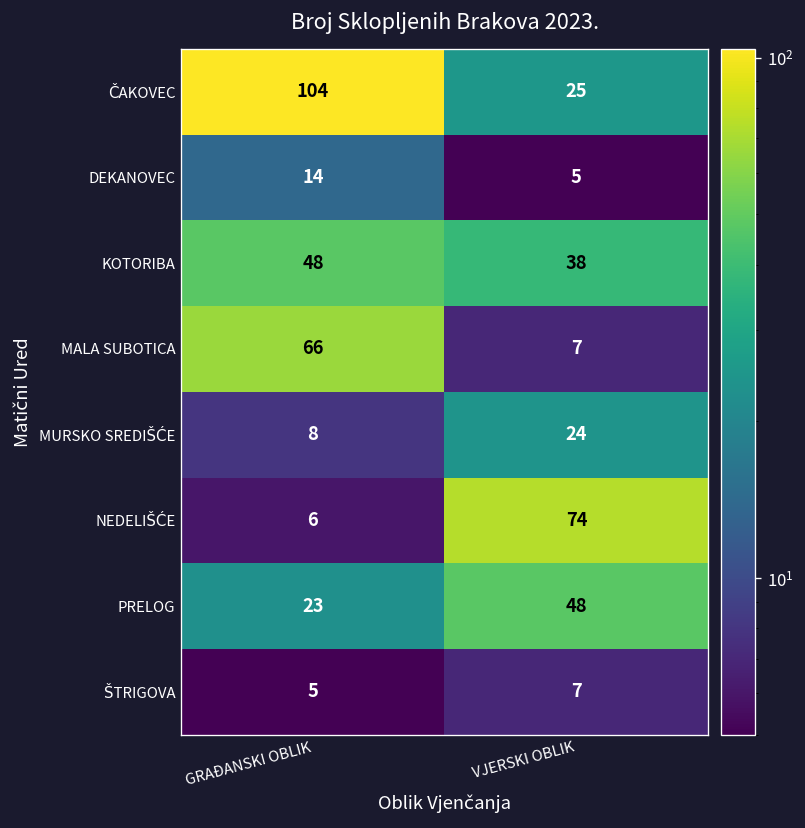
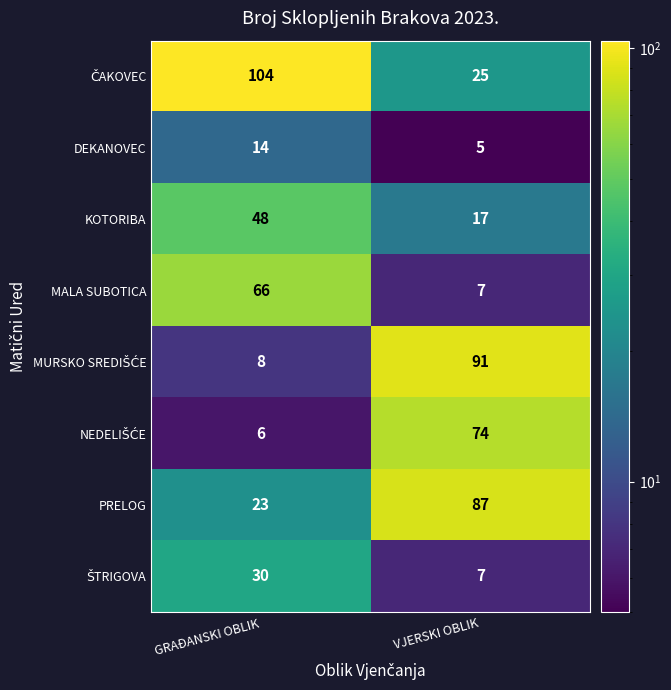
KOTORIBA, VJERSKI OBLIK: 38 -> 17
MURSKO SREDIŠĆE, VJERSKI OBLIK: 24 -> 91
PRELOG, VJERSKI OBLIK: 48 -> 87
ŠTRIGOVA, GRAĐANSKI OBLIK: 5 -> 30
